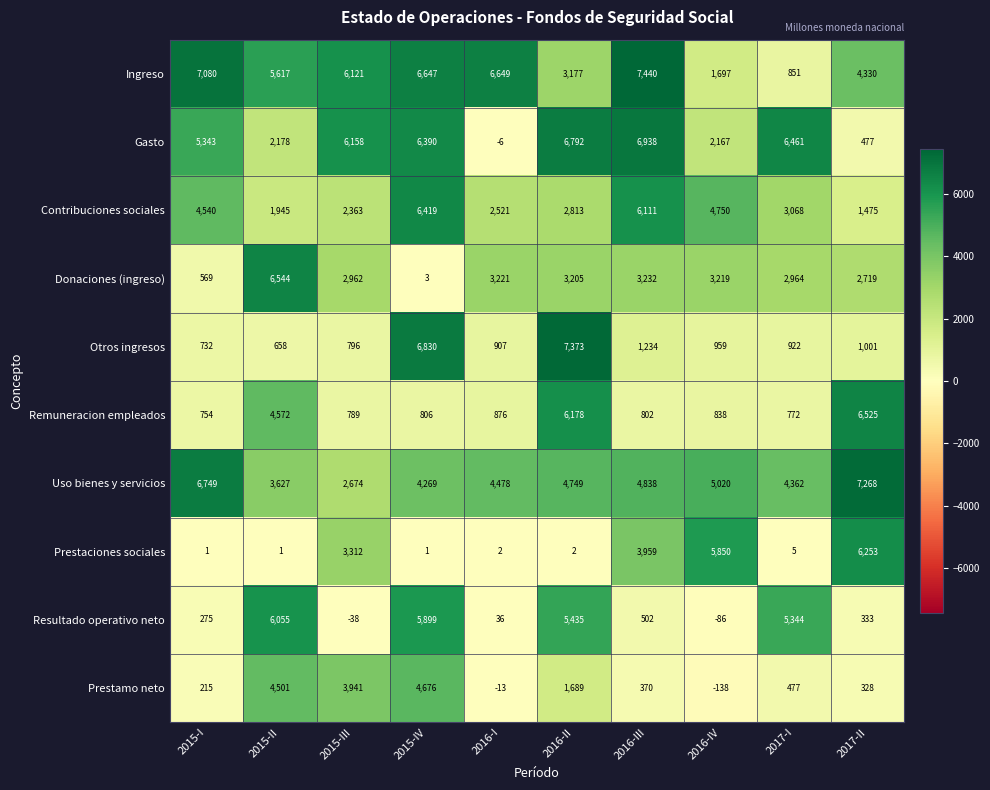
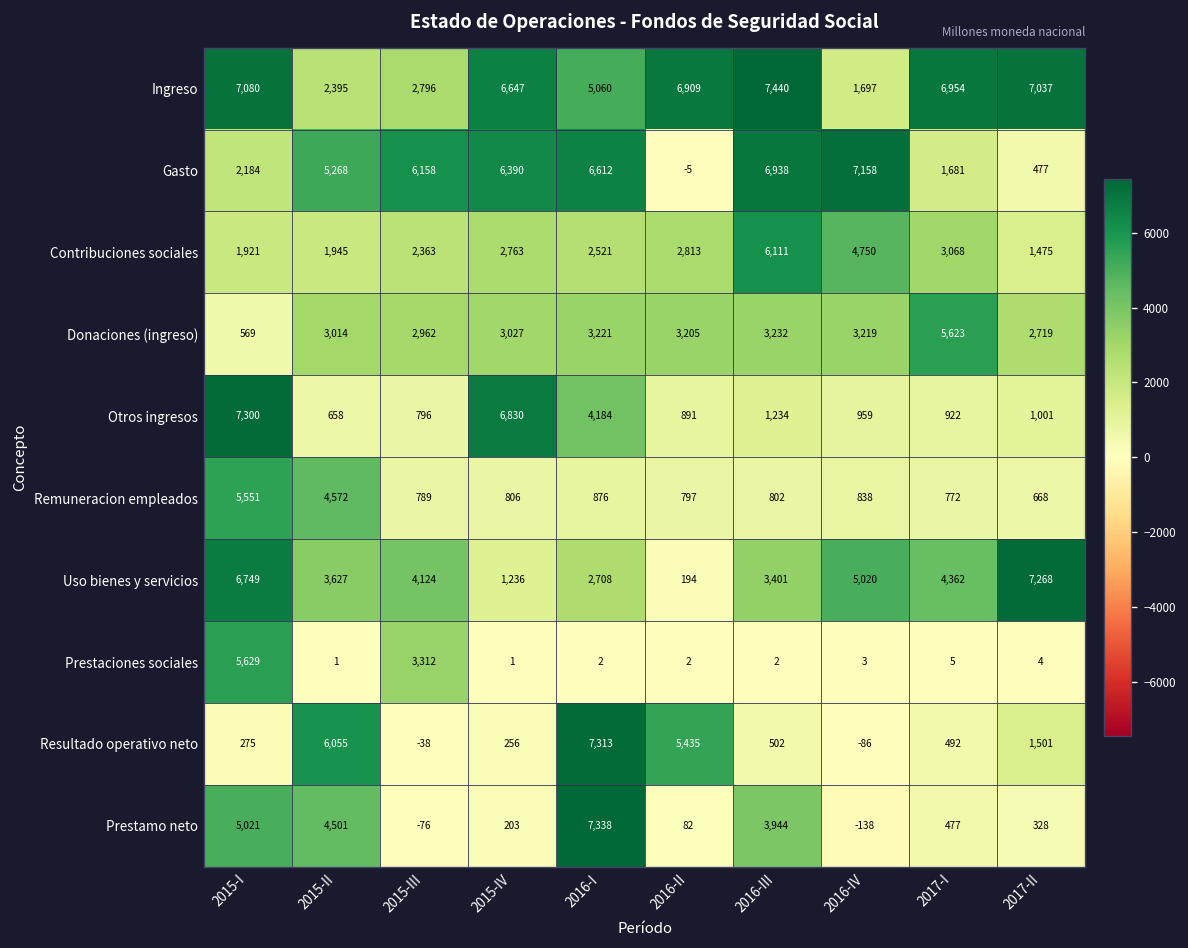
Ingreso, 2015-II: 5,617 -> 2,395
Ingreso, 2015-III: 6,121 -> 2,796
Ingreso, 2016-I: 6,649 -> 5,060
Ingreso, 2016-II: 3,177 -> 6,909
Ingreso, 2017-I: 851 -> 6,954
Ingreso, 2017-II: 4,330 -> 7,037
Gasto, 2015-I: 5,343 -> 2,184
Gasto, 2015-II: 2,178 -> 5,268
Gasto, 2016-I: -6 -> 6,612
Gasto, 2016-II: 6,792 -> -5
Gasto, 2016-IV: 2,167 -> 7,158
Gasto, 2017-I: 6,461 -> 1,681
Contribuciones sociales, 2015-I: 4,540 -> 1,921
Contribuciones sociales, 2015-IV: 6,419 -> 2,763
Donaciones (ingreso), 2015-II: 6,544 -> 3,014
Donaciones (ingreso), 2015-IV: 3 -> 3,027
Donaciones (ingreso), 2017-I: 2,964 -> 5,623
Otros ingresos, 2015-I: 732 -> 7,300
Otros ingresos, 2016-I: 907 -> 4,184
Otros ingresos, 2016-II: 7,373 -> 891
Remuneracion empleados, 2015-I: 754 -> 5,551
Remuneracion empleados, 2016-II: 6,178 -> 797
Remuneracion empleados, 2017-II: 6,525 -> 668
Uso bienes y servicios, 2015-III: 2,674 -> 4,124
Uso bienes y servicios, 2015-IV: 4,269 -> 1,236
Uso bienes y servicios, 2016-I: 4,478 -> 2,708
Uso bienes y servicios, 2016-II: 4,749 -> 194
Uso bienes y servicios, 2016-III: 4,838 -> 3,401
Prestaciones sociales, 2015-I: 1 -> 5,629
Prestaciones sociales, 2016-III: 3,959 -> 2
Prestaciones sociales, 2016-IV: 5,850 -> 3
Prestaciones sociales, 2017-II: 6,253 -> 4
Resultado operativo neto, 2015-IV: 5,899 -> 256
Resultado operativo neto, 2016-I: 36 -> 7,313
Resultado operativo neto, 2017-I: 5,344 -> 492
Resultado operativo neto, 2017-II: 333 -> 1,501
Prestamo neto, 2015-I: 215 -> 5,021
Prestamo neto, 2015-III: 3,941 -> -76
Prestamo neto, 2015-IV: 4,676 -> 203
Prestamo neto, 2016-I: -13 -> 7,338
Prestamo neto, 2016-II: 1,689 -> 82
Prestamo neto, 2016-III: 370 -> 3,944
